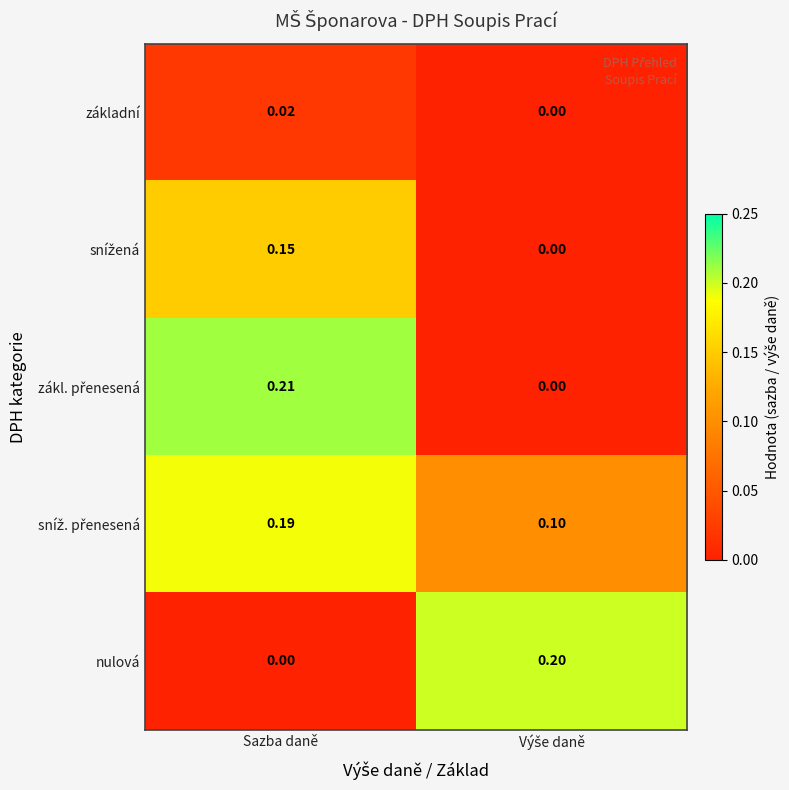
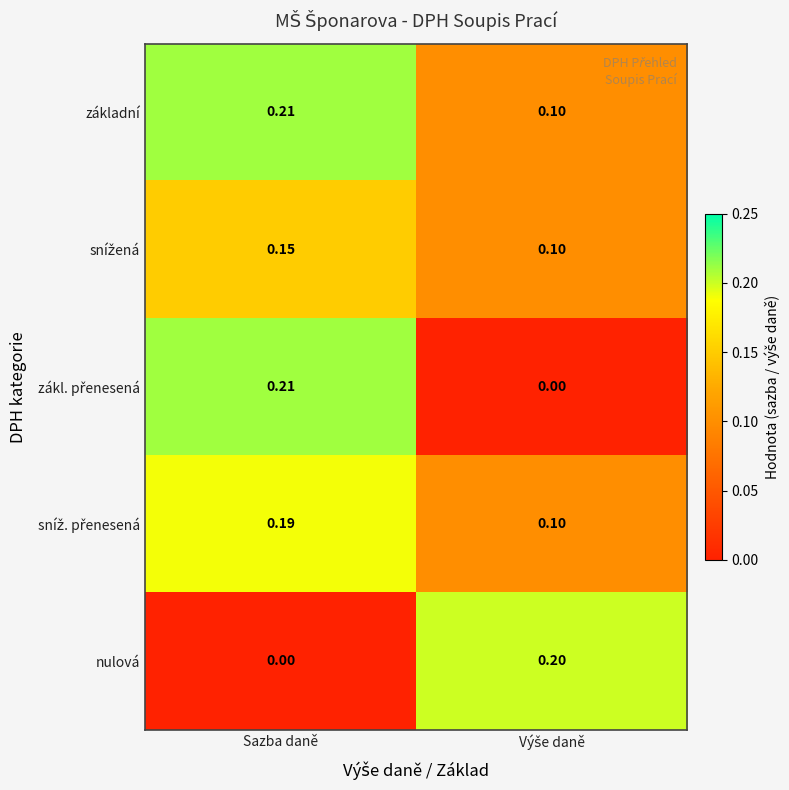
základní, Sazba daně: 0.02 -> 0.21
základní, Výše daně: 0.00 -> 0.10
snížená, Výše daně: 0.00 -> 0.10
